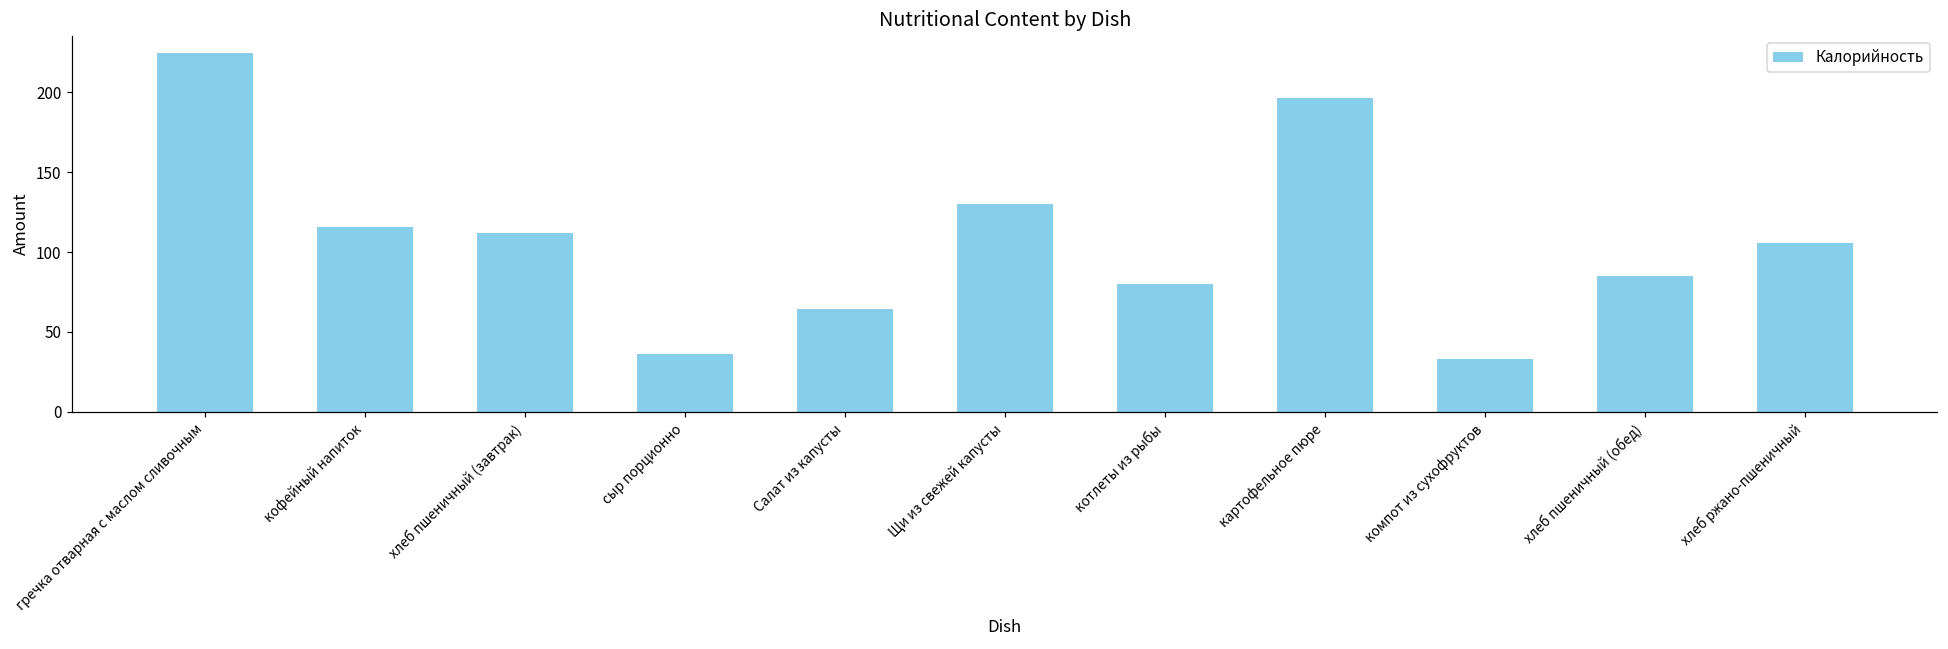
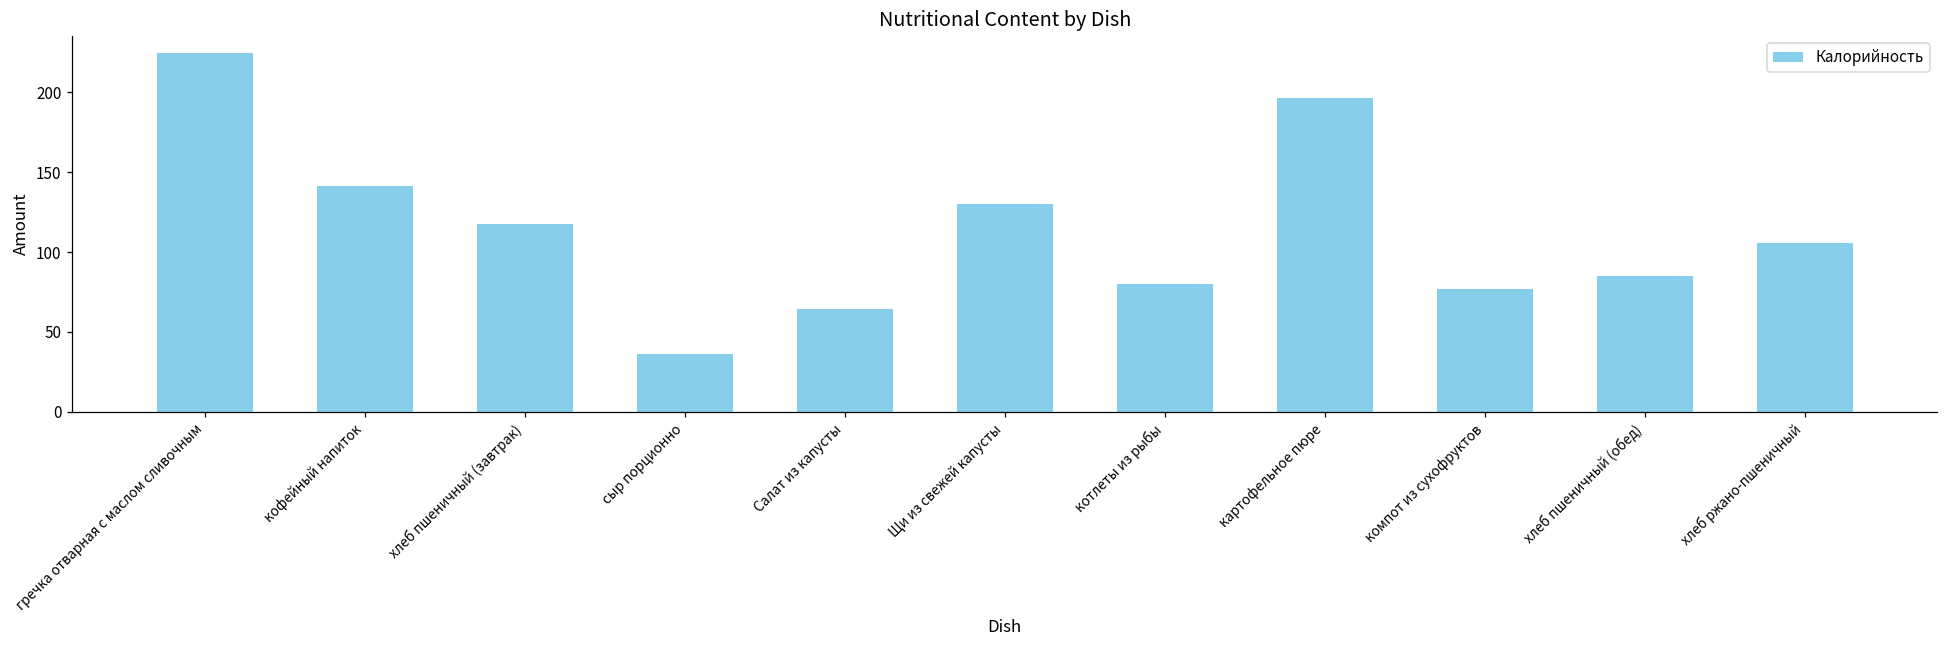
кофейный напиток: 116 -> 141
хлеб пшеничный (завтрак): 112 -> 118
компот из сухофруктов: 33 -> 77
